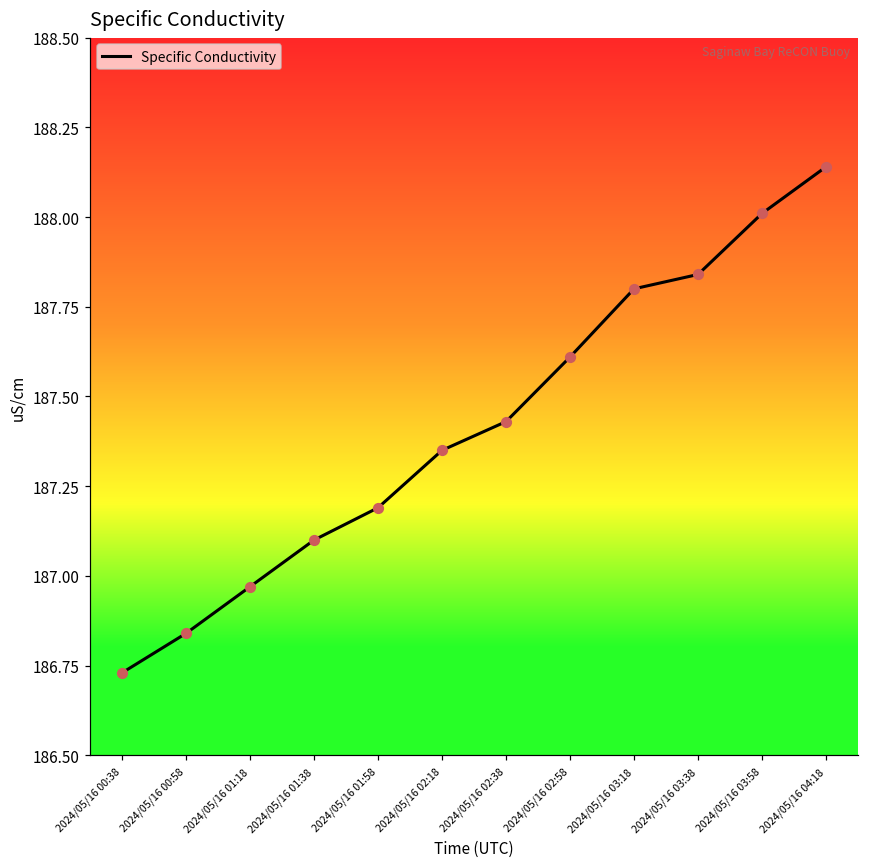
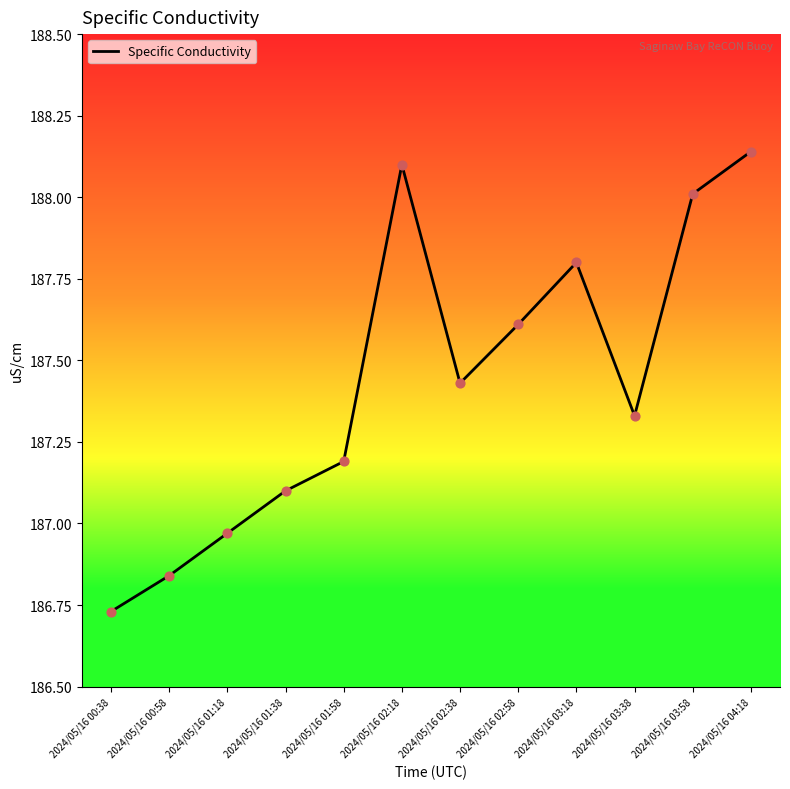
2024/05/16 02:18: 187.35 -> 188.10
2024/05/16 03:38: 187.84 -> 187.33
